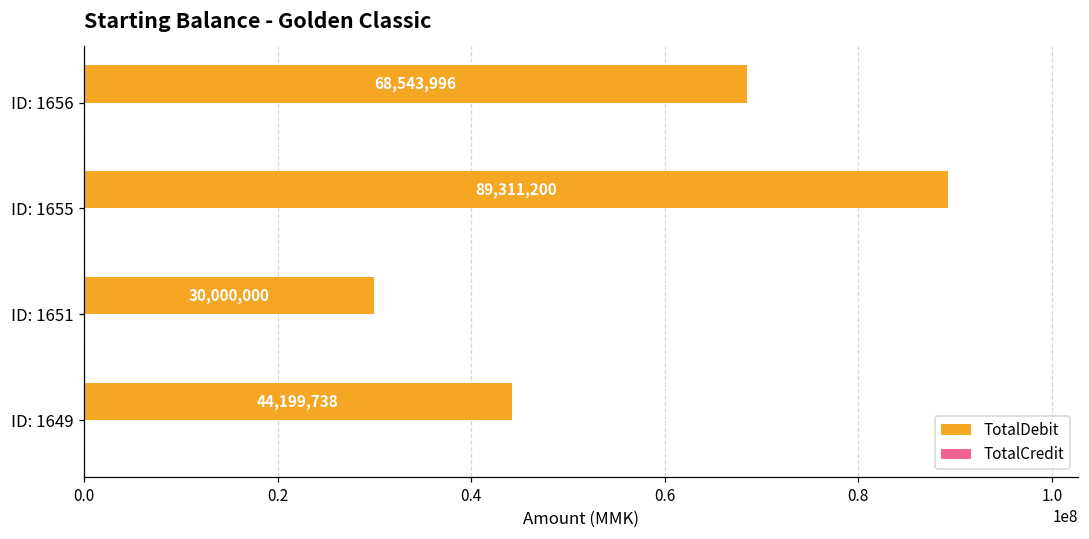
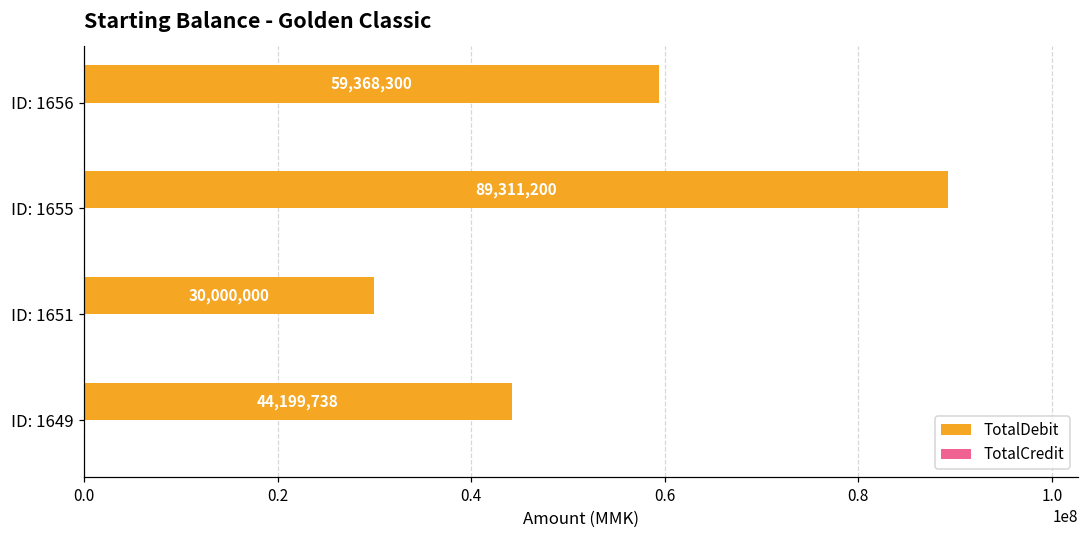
TotalDebit, ID: 1656: 68,543,996 -> 59,368,300
